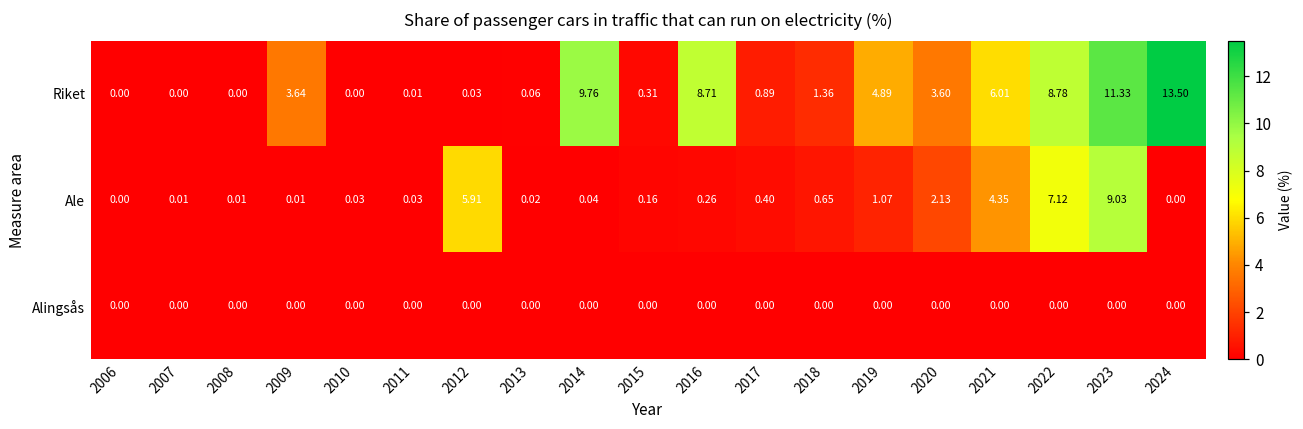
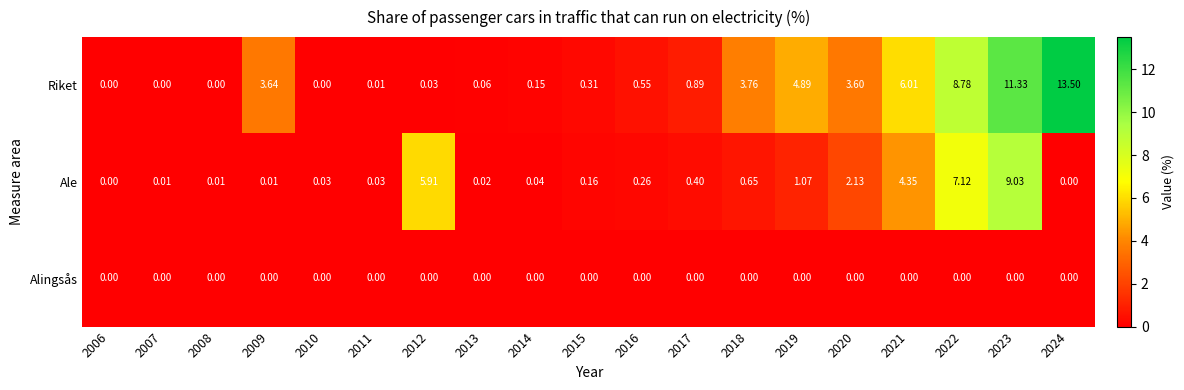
Riket, 2014: 9.76 -> 0.15
Riket, 2016: 8.71 -> 0.55
Riket, 2018: 1.36 -> 3.76
